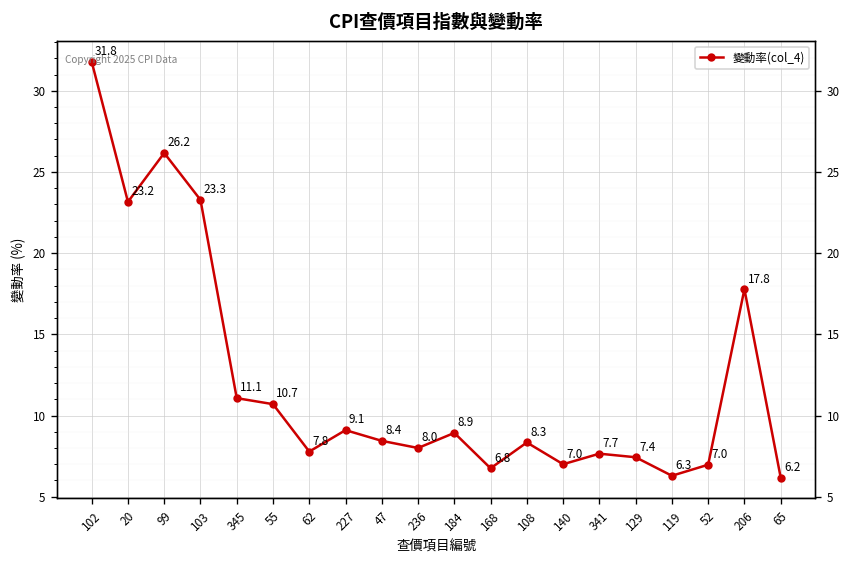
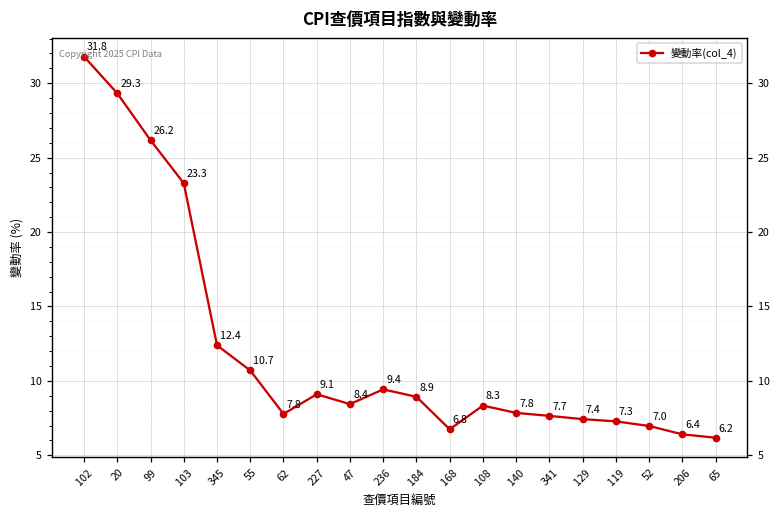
20: 23.2 -> 29.3
345: 11.1 -> 12.4
236: 8.0 -> 9.4
140: 7.0 -> 7.8
119: 6.3 -> 7.3
206: 17.8 -> 6.4
